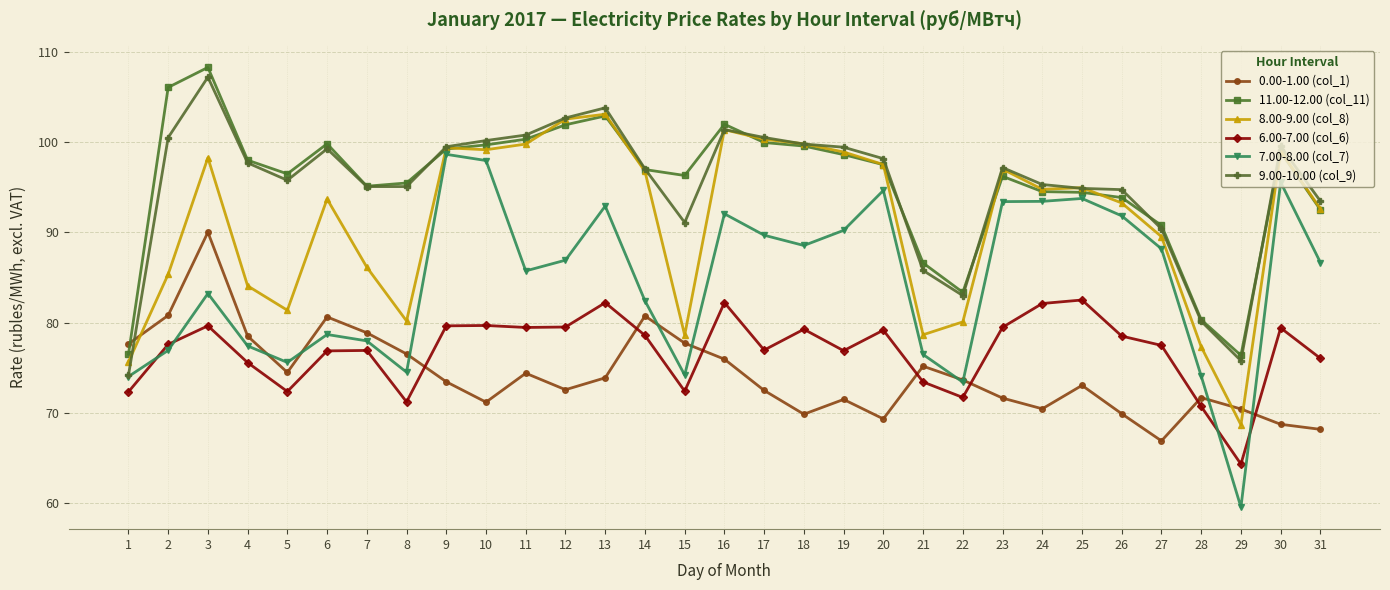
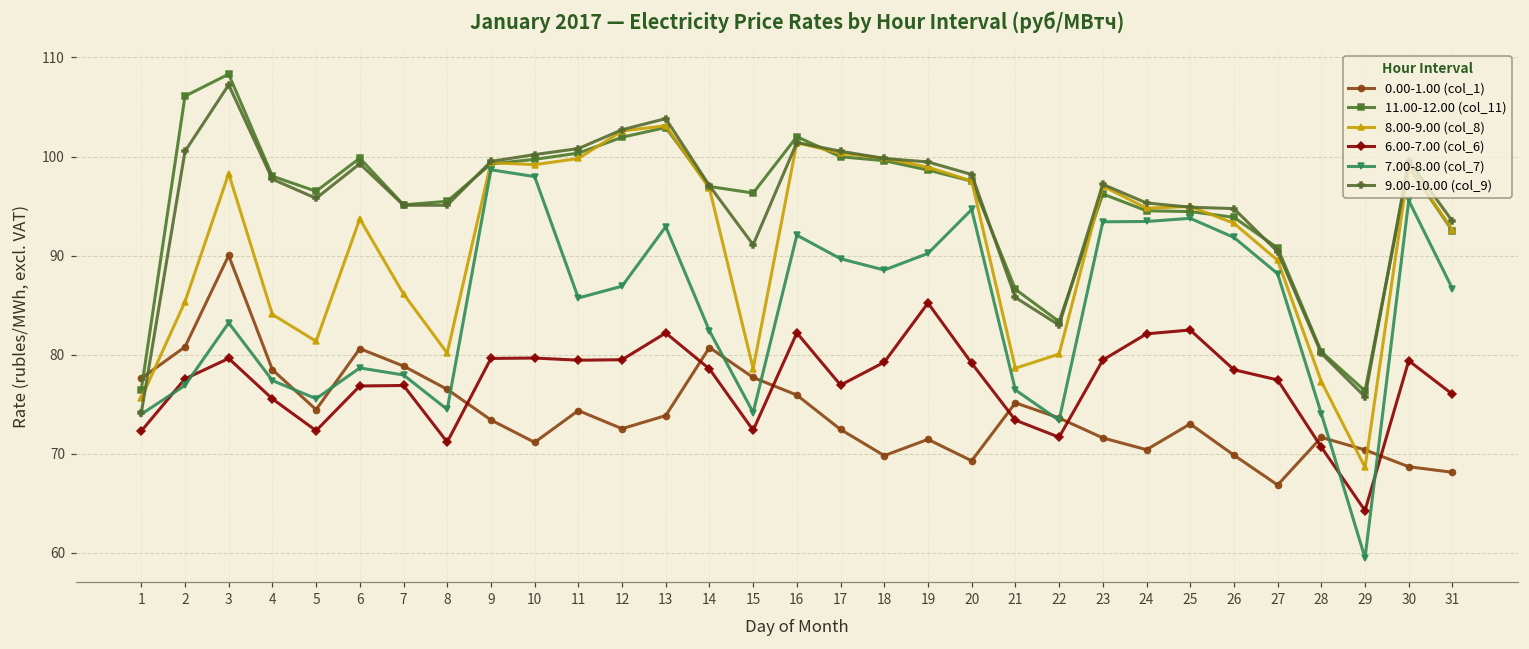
6.00-7.00 (col_6), 19: 77 -> 85
